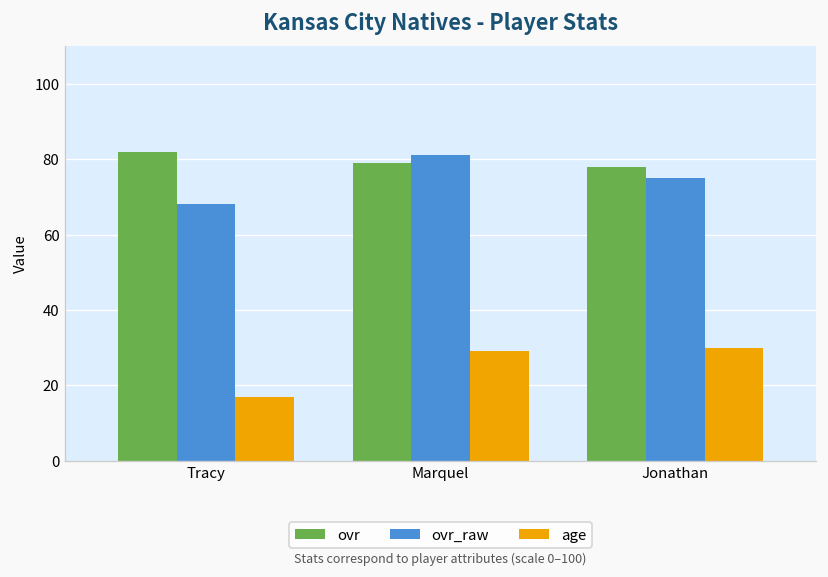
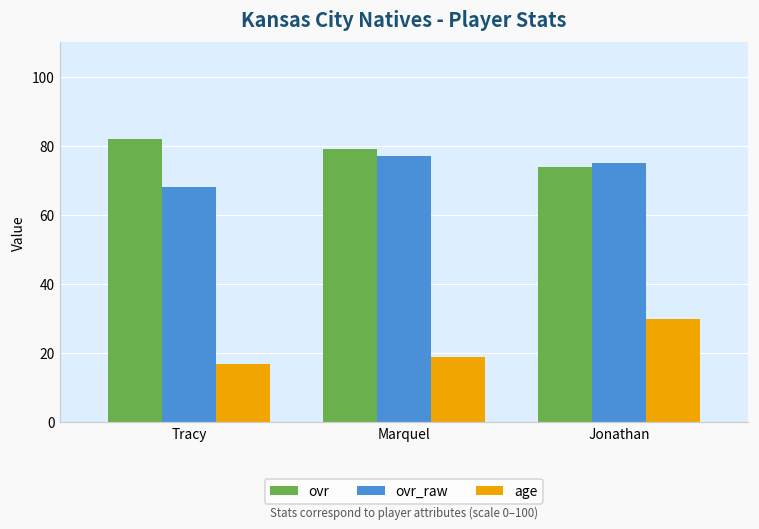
ovr_raw, Marquel: 81 -> 77
age, Marquel: 29 -> 19
ovr, Jonathan: 78 -> 74
